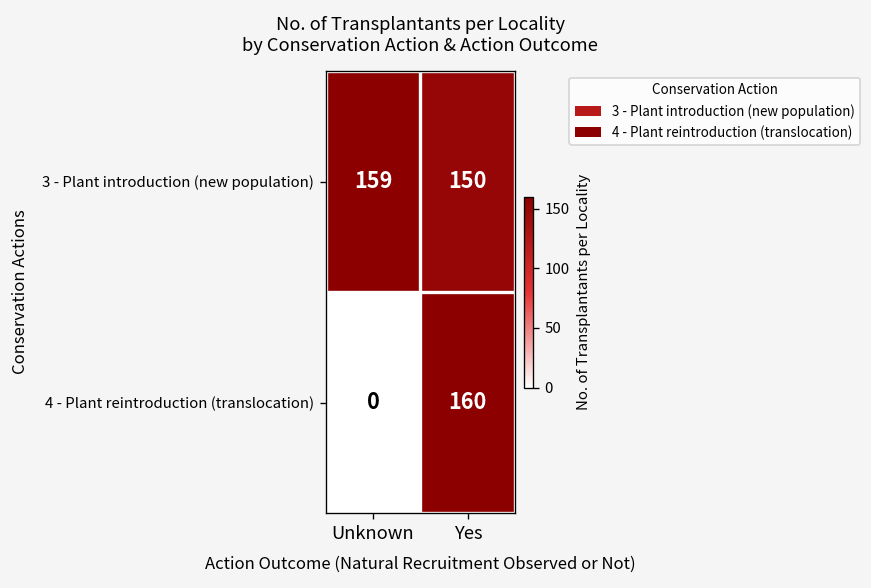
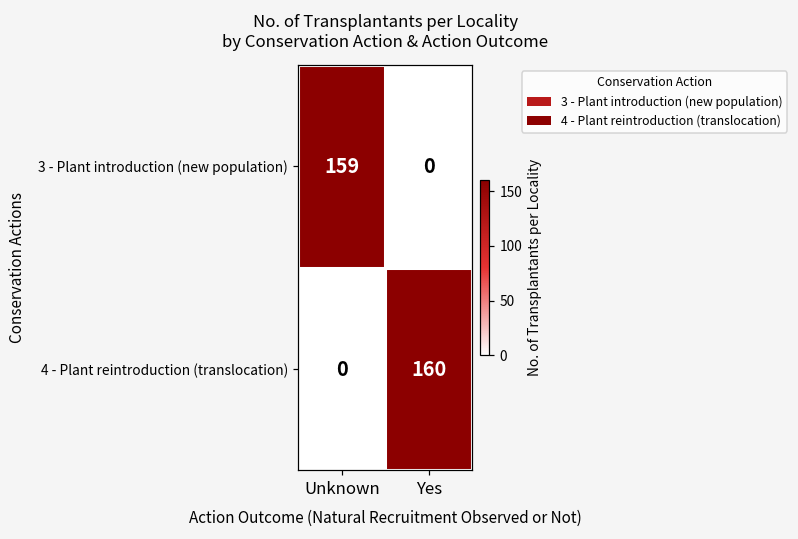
3 - Plant introduction (new population), Yes: 150 -> 0
